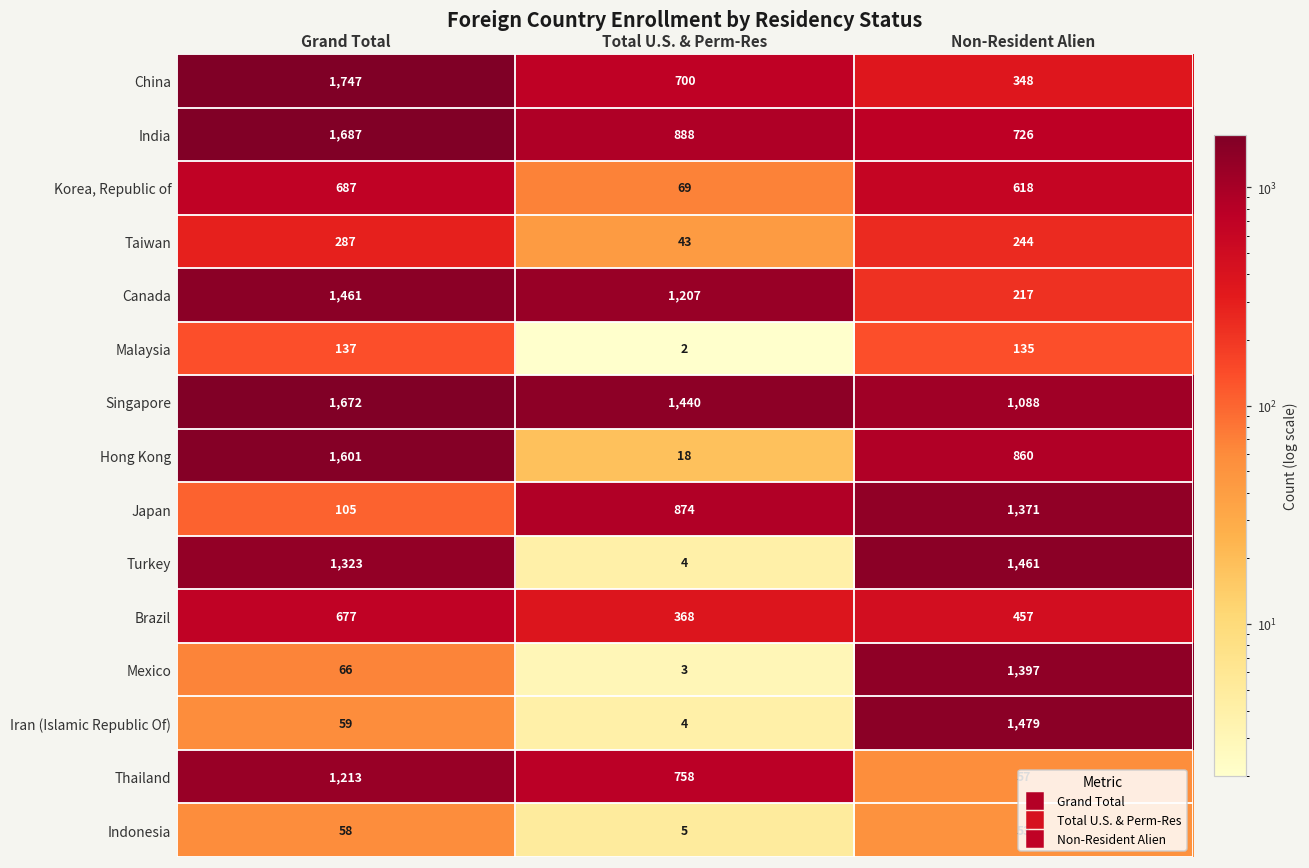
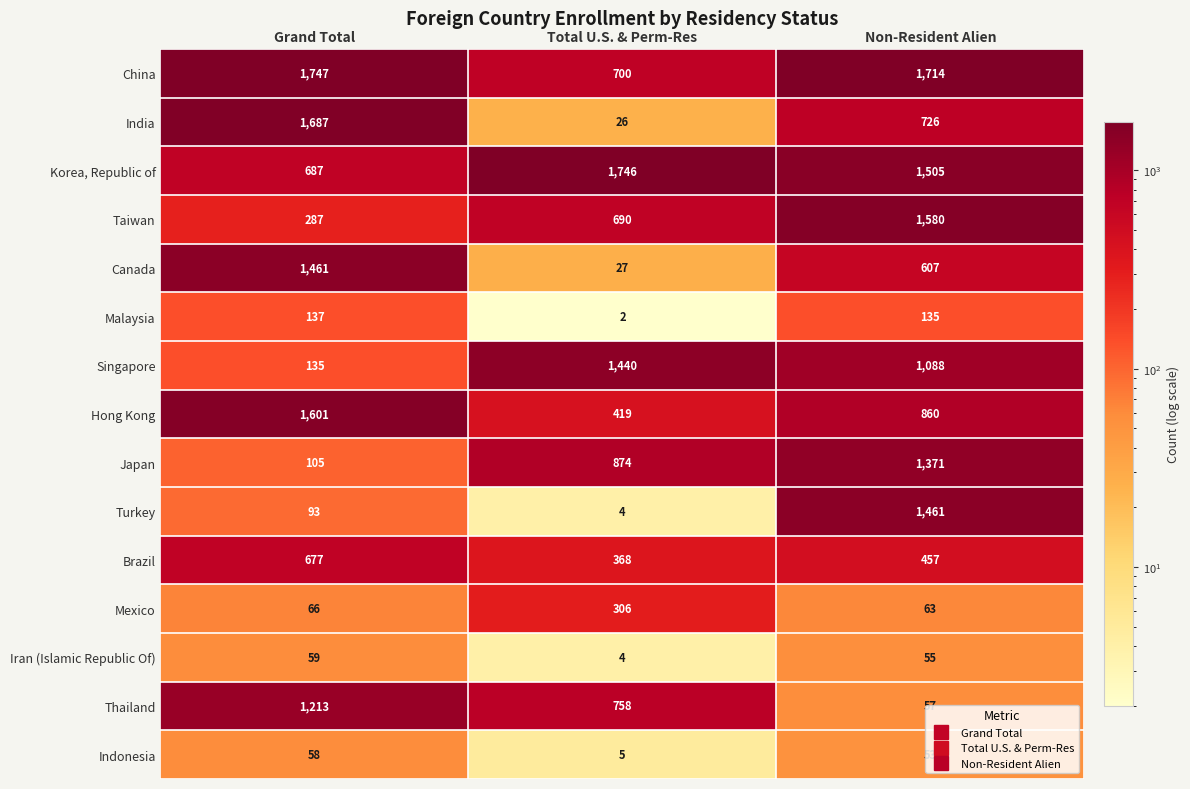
China, Non-Resident Alien: 348 -> 1,714
India, Total U.S. & Perm-Res: 888 -> 26
Korea, Republic of, Total U.S. & Perm-Res: 69 -> 1,746
Korea, Republic of, Non-Resident Alien: 618 -> 1,505
Taiwan, Total U.S. & Perm-Res: 43 -> 690
Taiwan, Non-Resident Alien: 244 -> 1,580
Canada, Total U.S. & Perm-Res: 1,207 -> 27
Canada, Non-Resident Alien: 217 -> 607
Singapore, Grand Total: 1,672 -> 135
Hong Kong, Total U.S. & Perm-Res: 18 -> 419
Turkey, Grand Total: 1,323 -> 93
Mexico, Total U.S. & Perm-Res: 3 -> 306
Mexico, Non-Resident Alien: 1,397 -> 63
Iran (Islamic Republic Of), Non-Resident Alien: 1,479 -> 55
